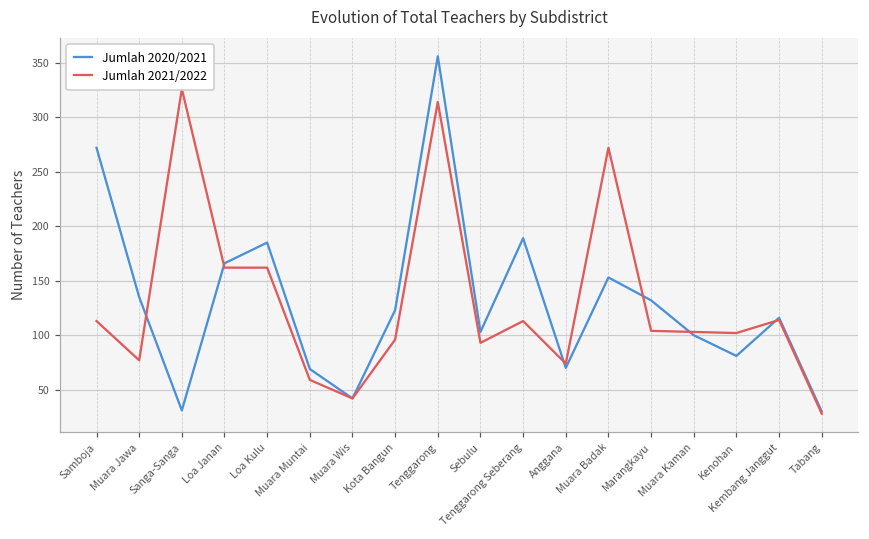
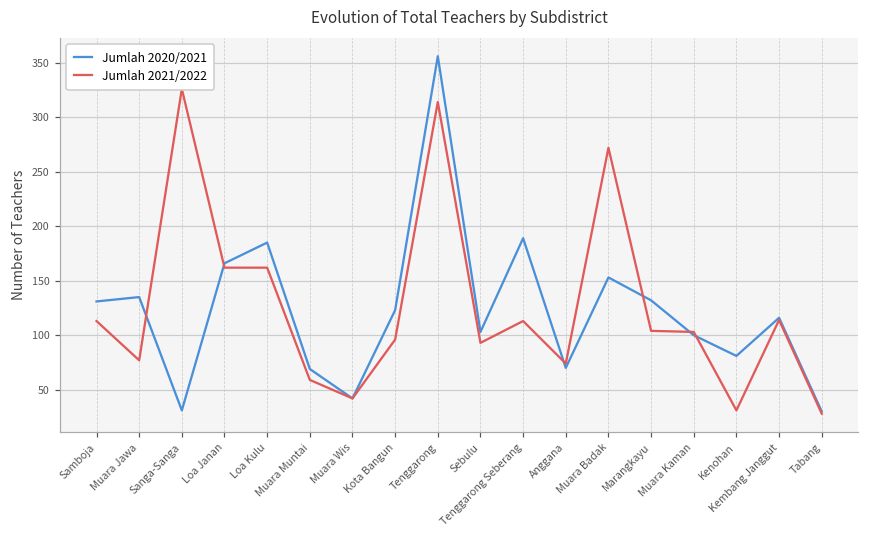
Jumlah 2020/2021, Samboja: 270 -> 130
Jumlah 2021/2022, Kenohan: 100 -> 30
